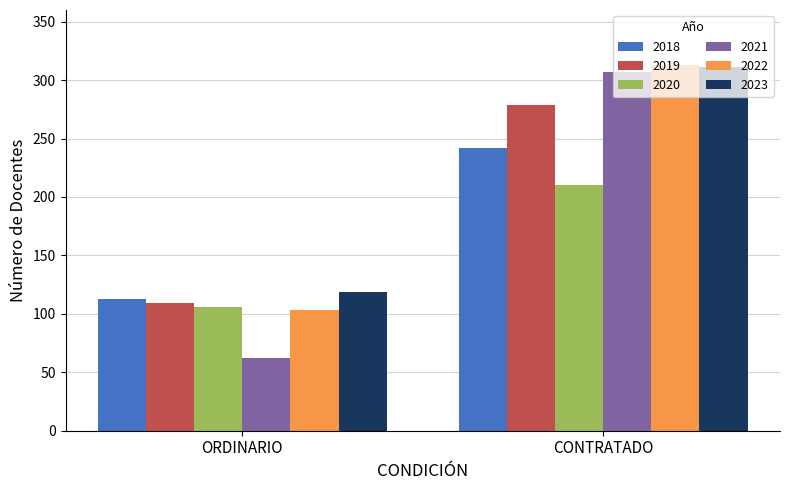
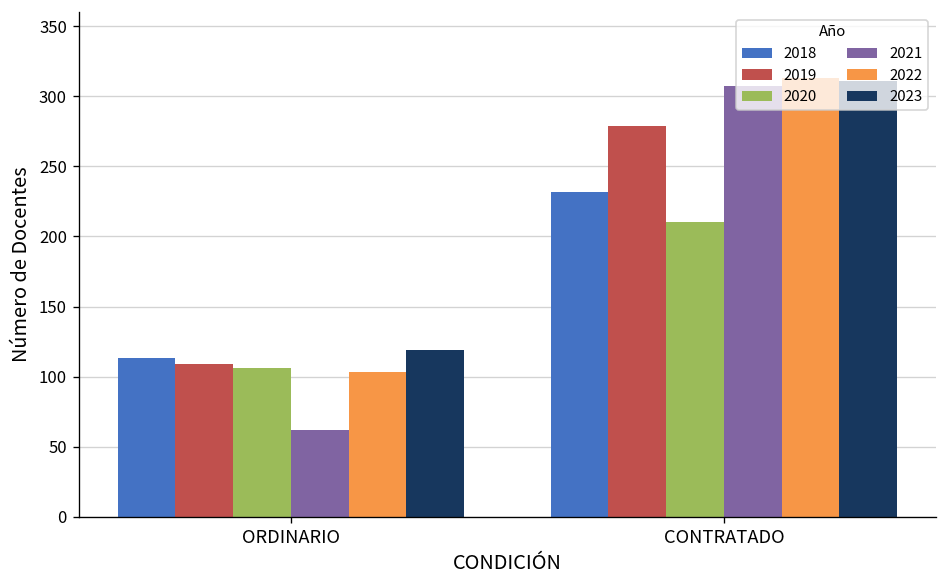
2018, CONTRATADO: 242 -> 232
